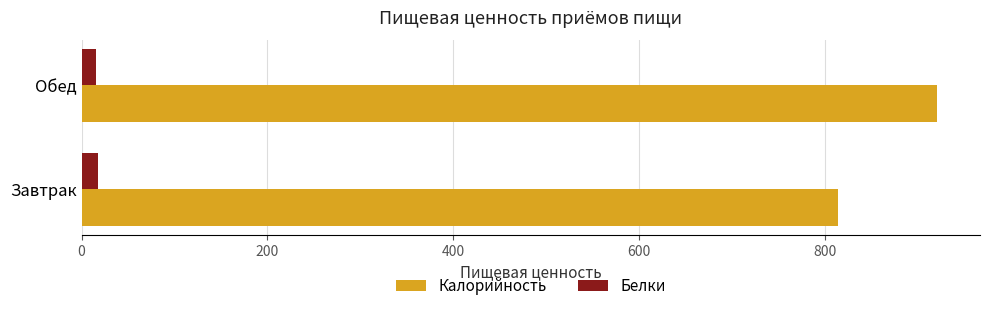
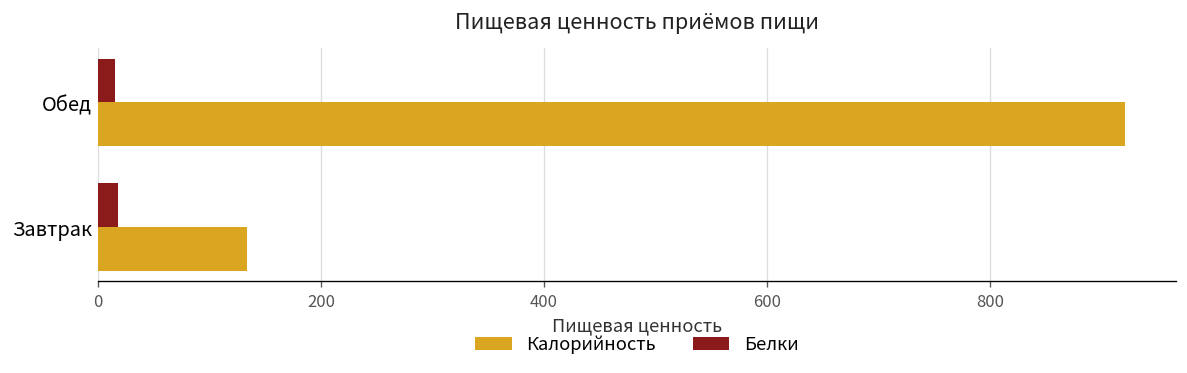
Калорийность, Завтрак: 810 -> 130
